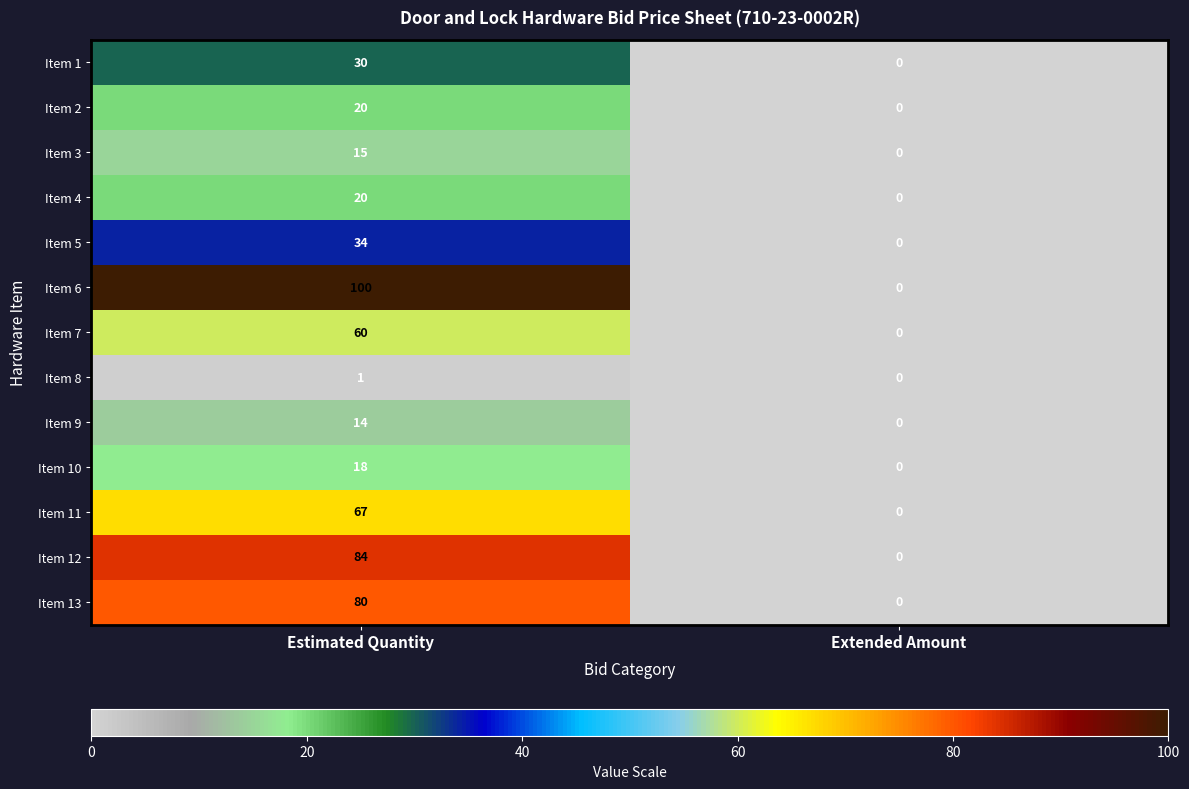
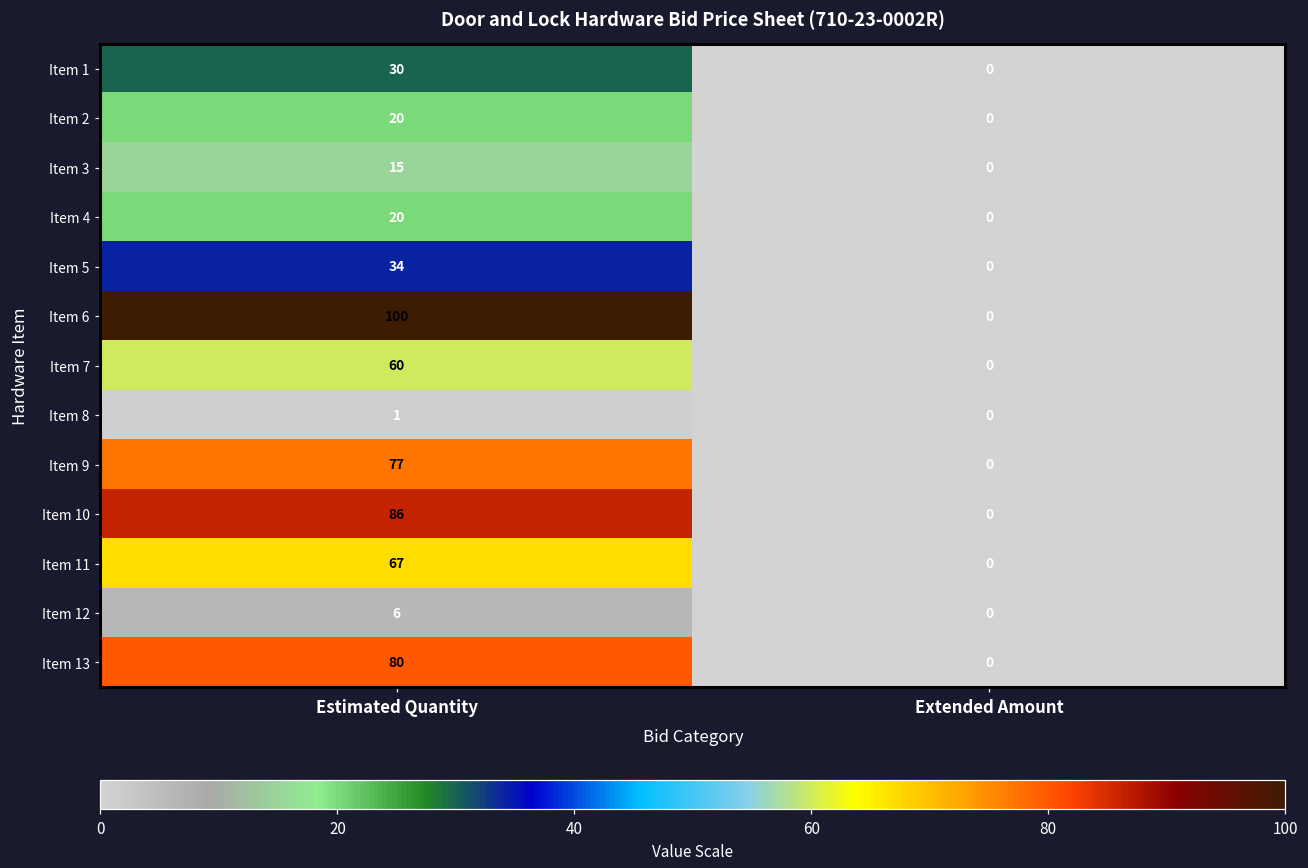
Item 9, Estimated Quantity: 14 -> 77
Item 10, Estimated Quantity: 18 -> 86
Item 12, Estimated Quantity: 84 -> 6
